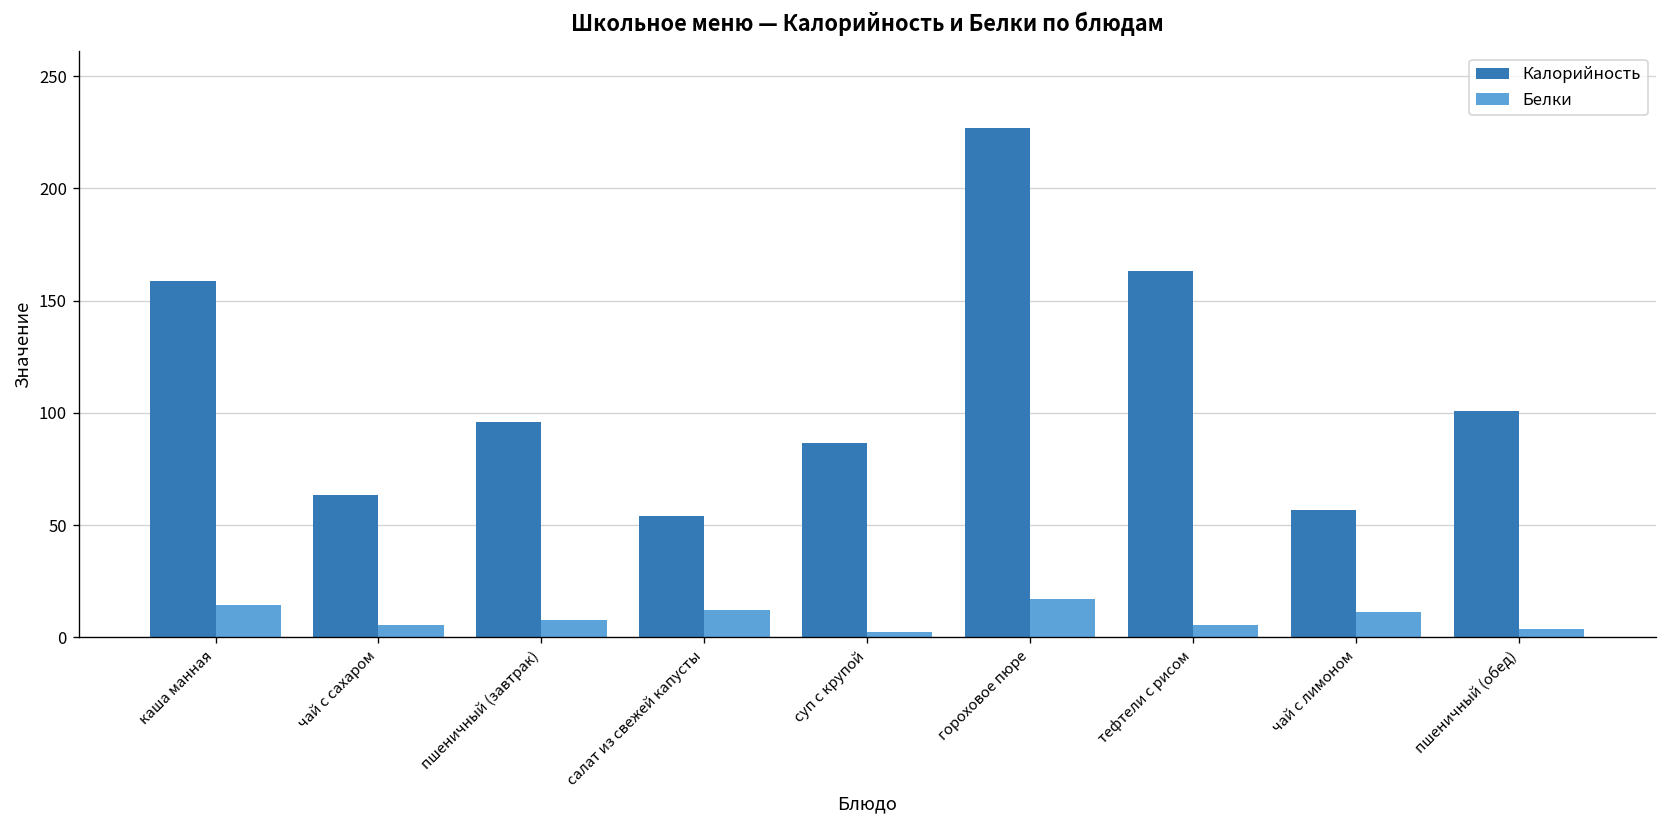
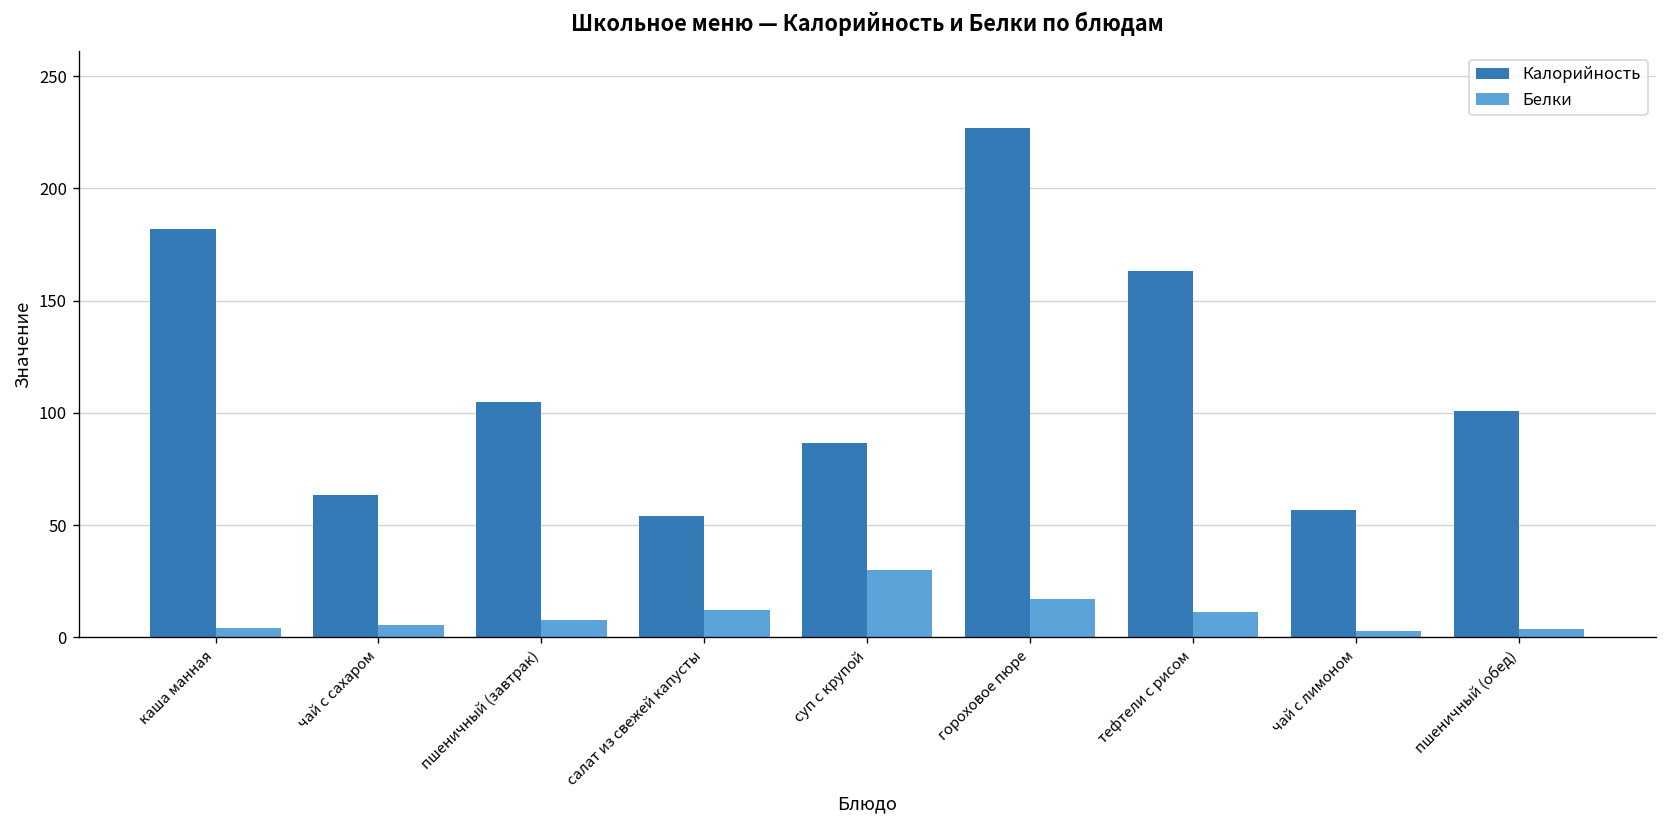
Калорийность, каша манная: 159 -> 182
Белки, каша манная: 14 -> 4
Калорийность, пшеничный (завтрак): 96 -> 105
Белки, суп с крупой: 2 -> 30
Белки, тефтели с рисом: 6 -> 11
Белки, чай с лимоном: 11 -> 3
